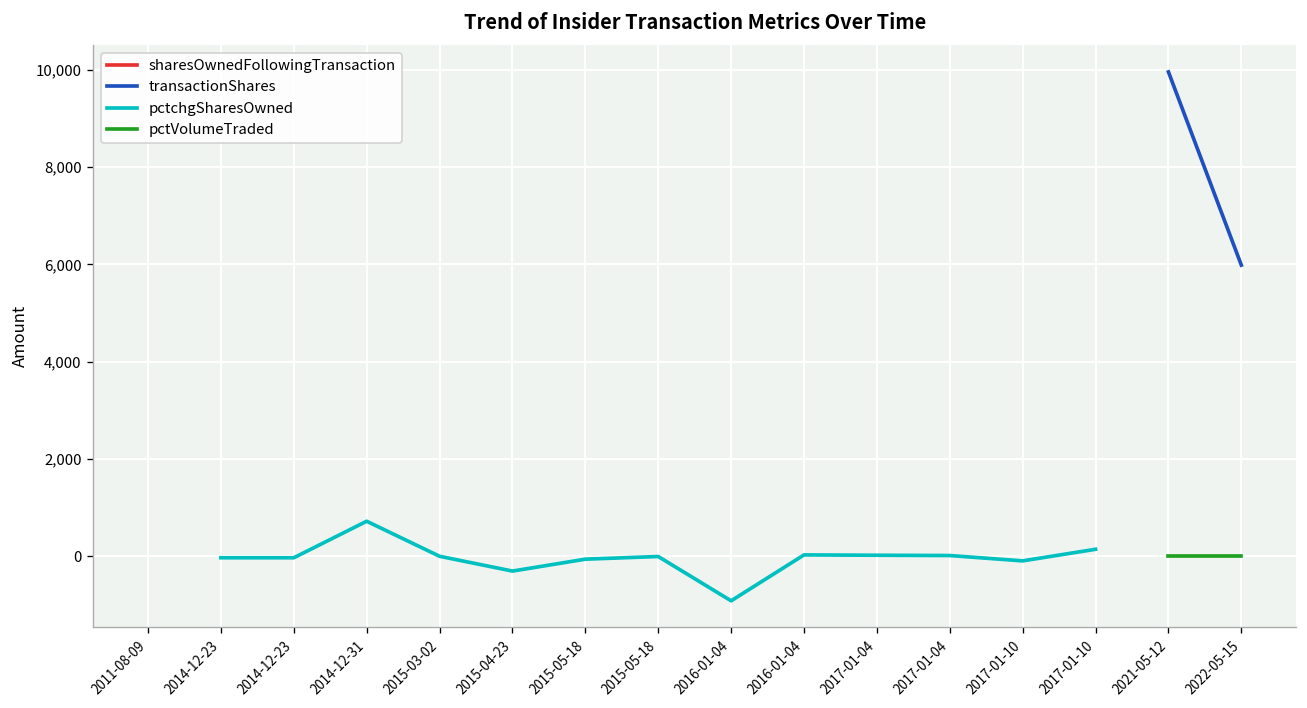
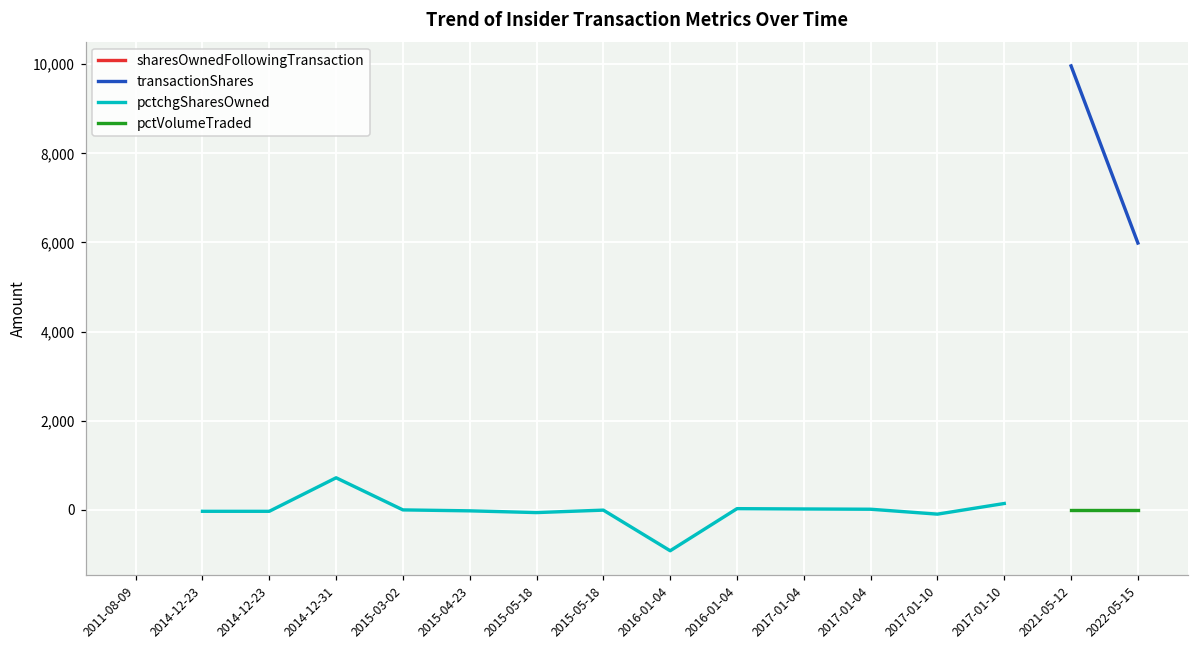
pctchgSharesOwned, 2015-04-23: -300 -> 0
